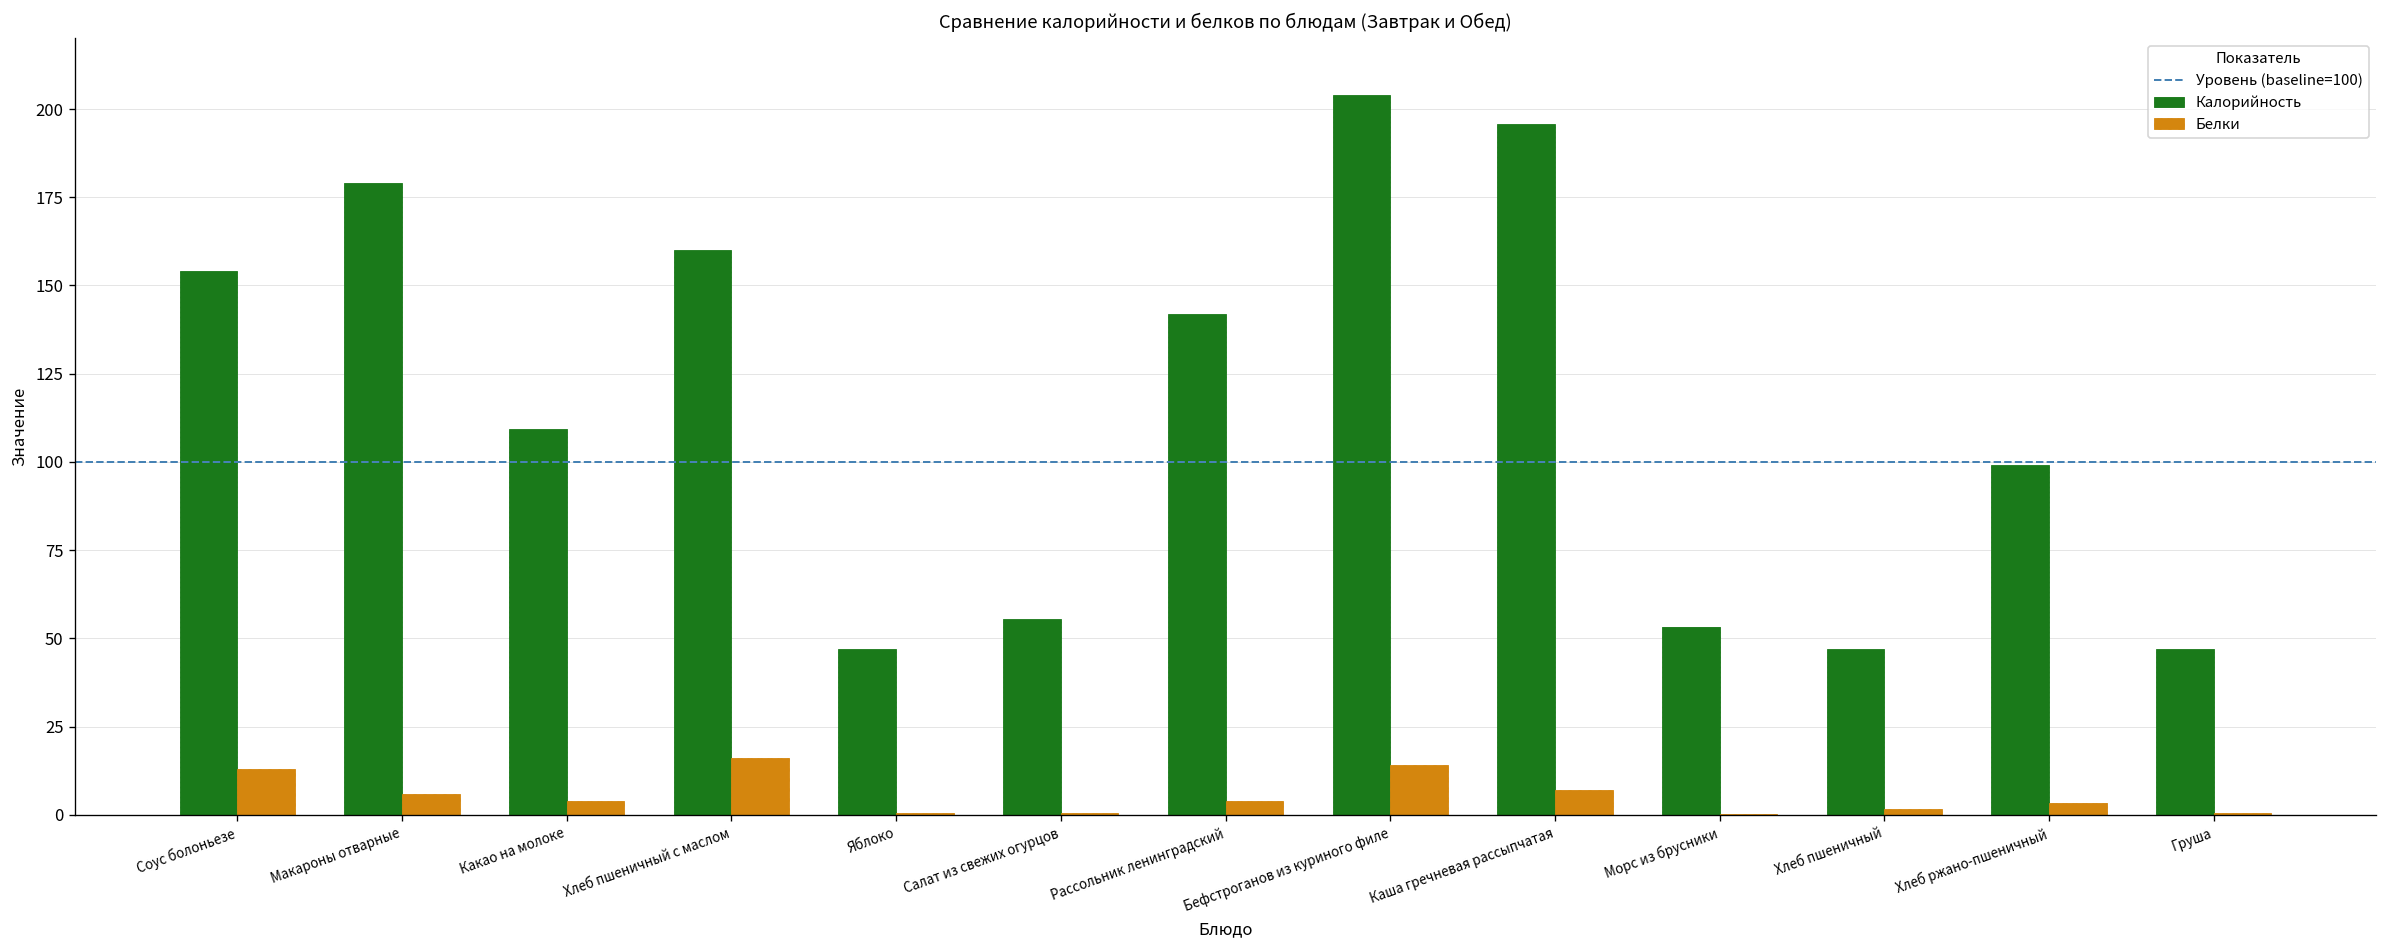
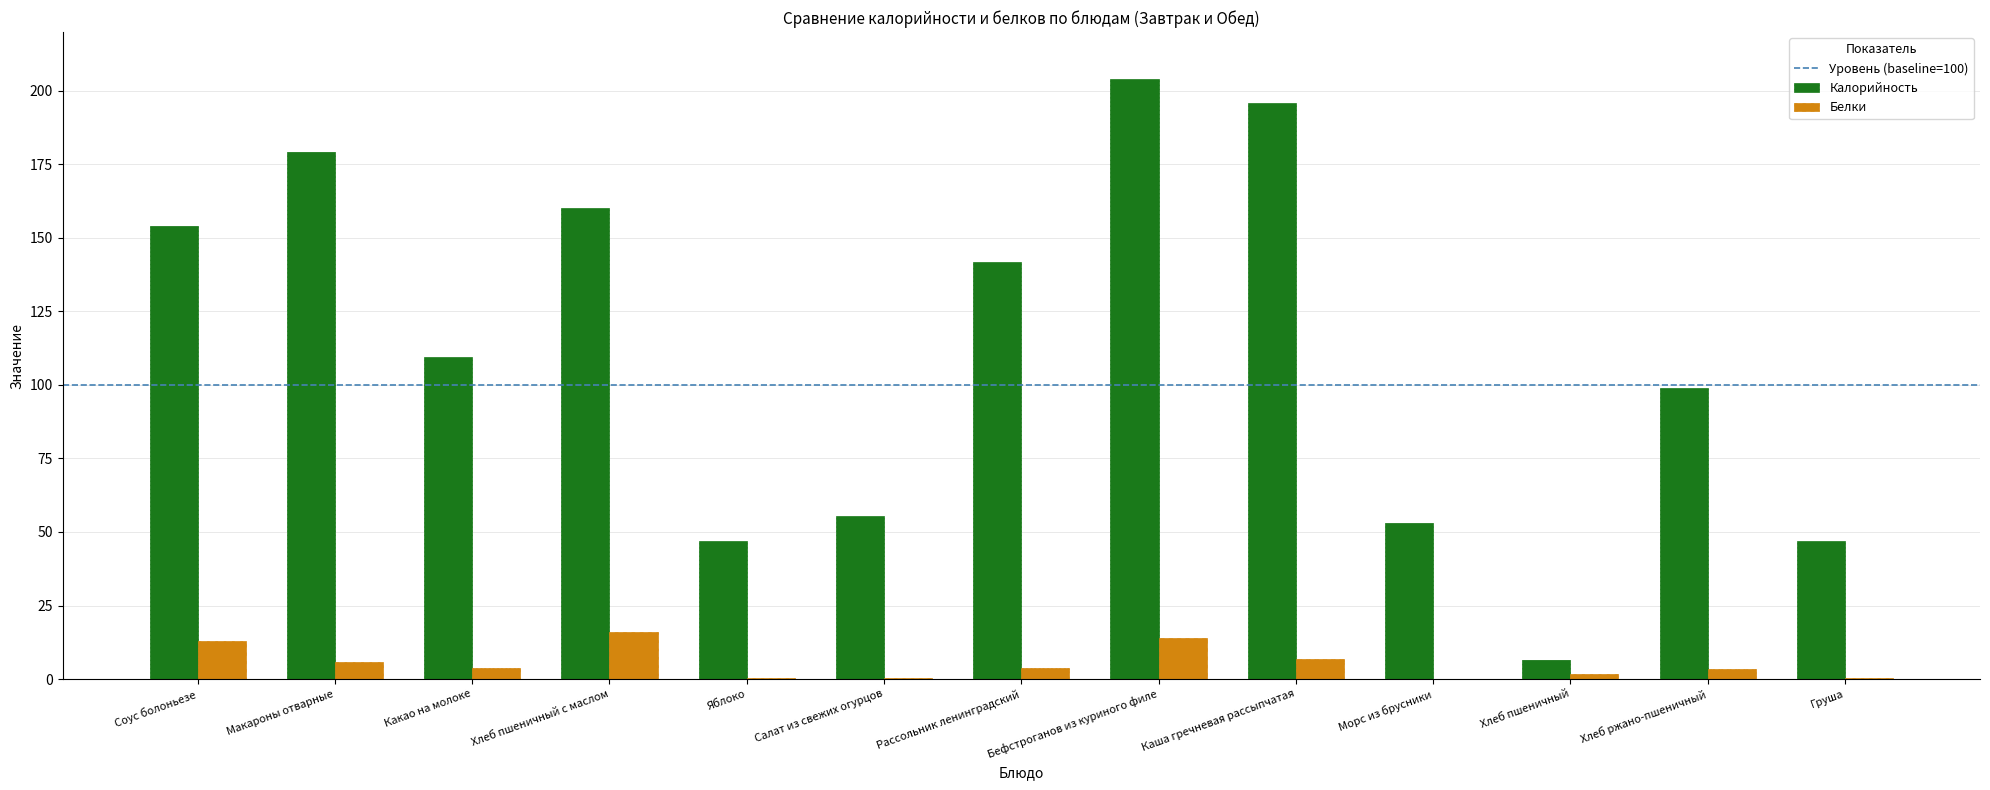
Калорийность, Хлеб пшеничный: 47 -> 6
